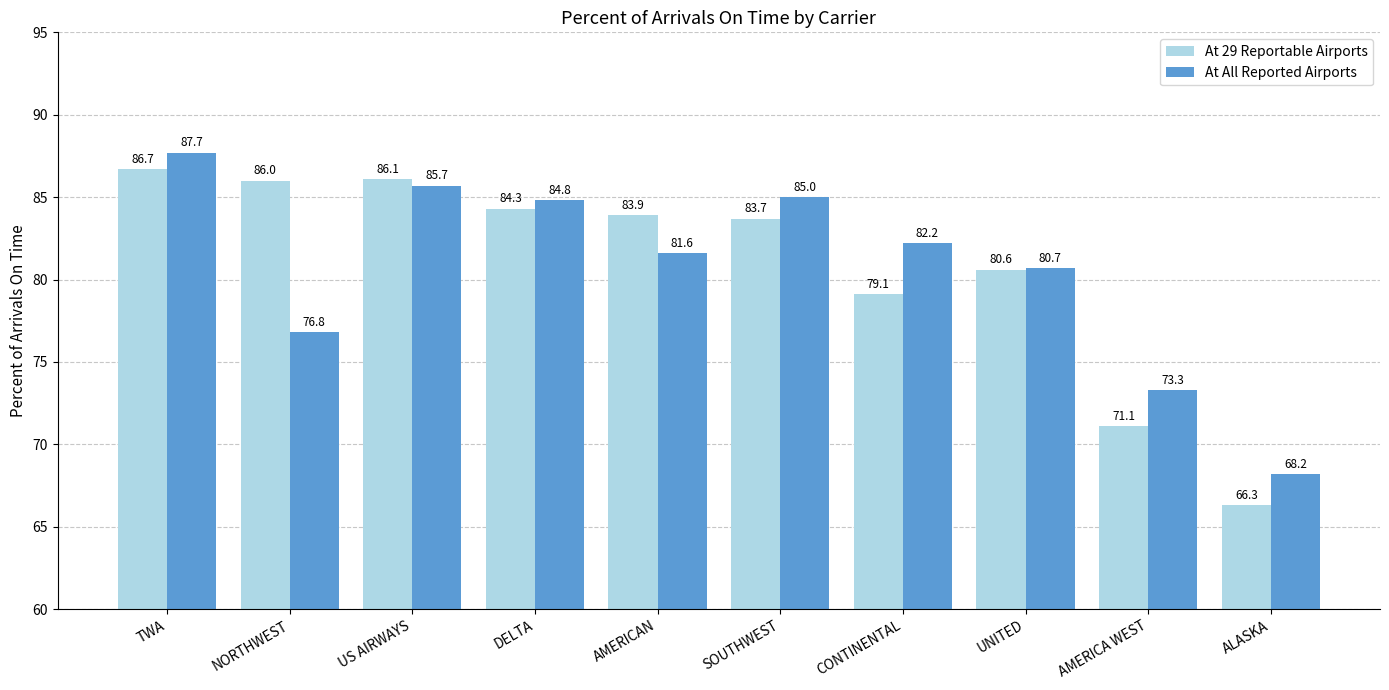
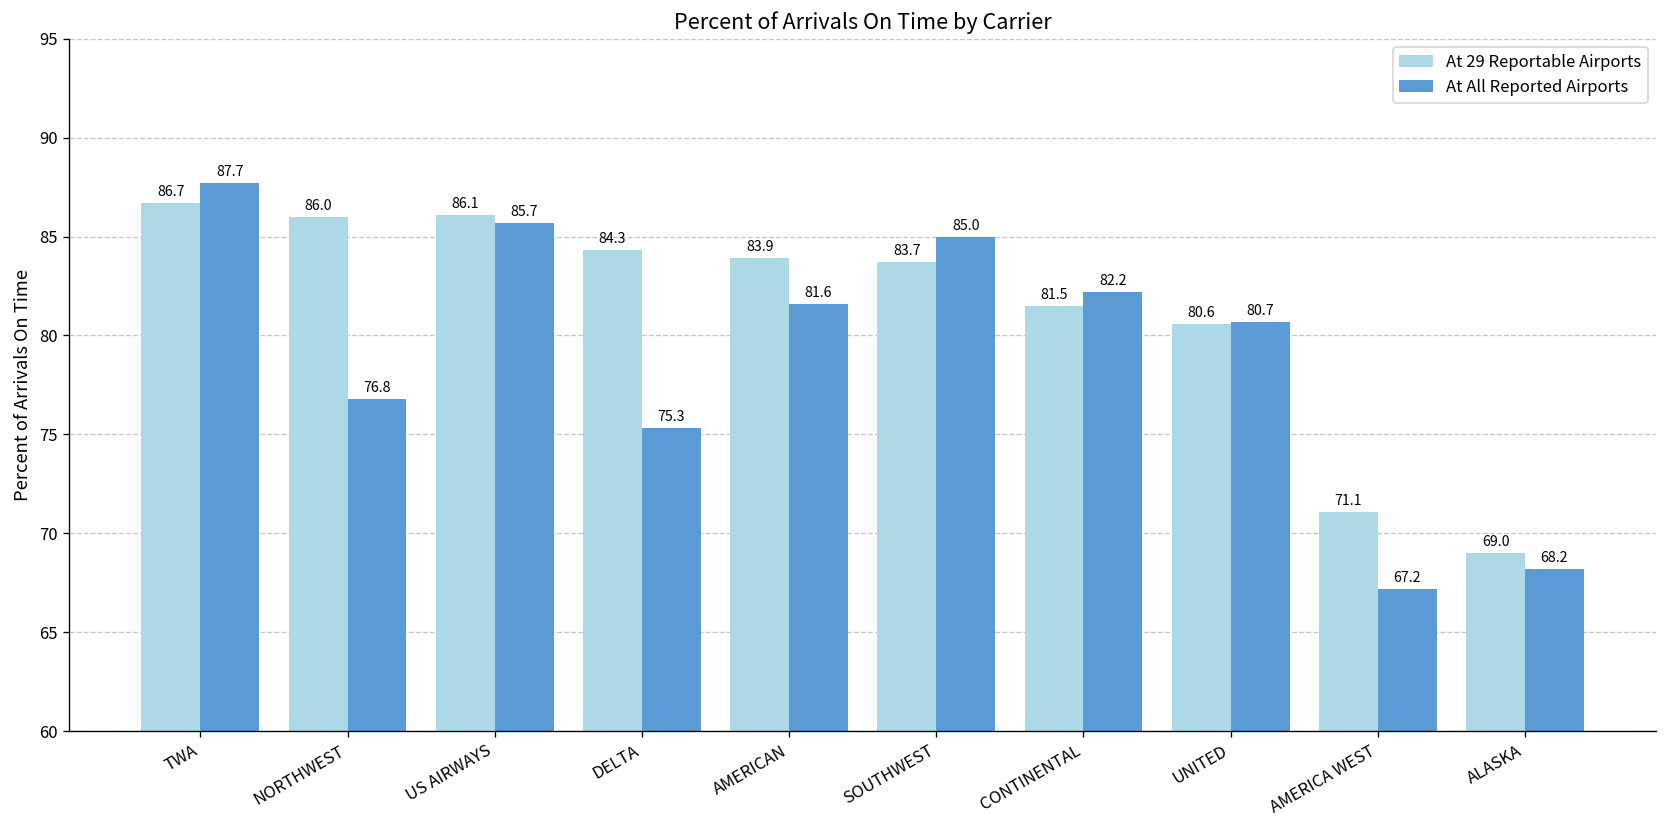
At All Reported Airports, DELTA: 84.8 -> 75.3
At 29 Reportable Airports, CONTINENTAL: 79.1 -> 81.5
At All Reported Airports, AMERICA WEST: 73.3 -> 67.2
At 29 Reportable Airports, ALASKA: 66.3 -> 69.0
